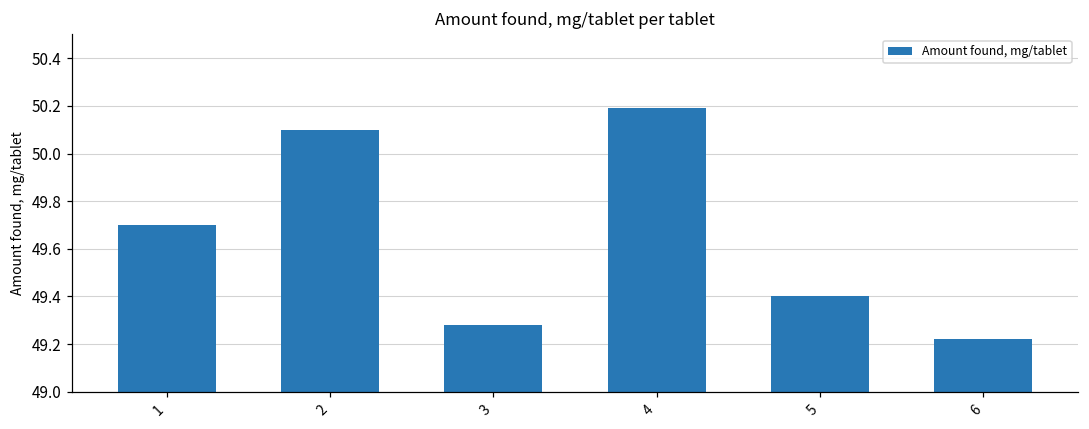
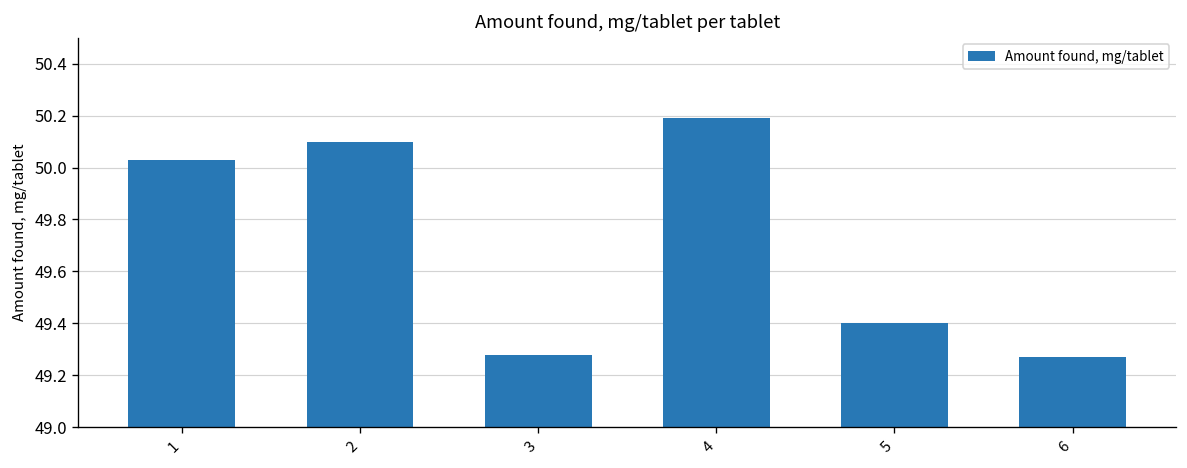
1: 49.70 -> 50.03
6: 49.22 -> 49.27
